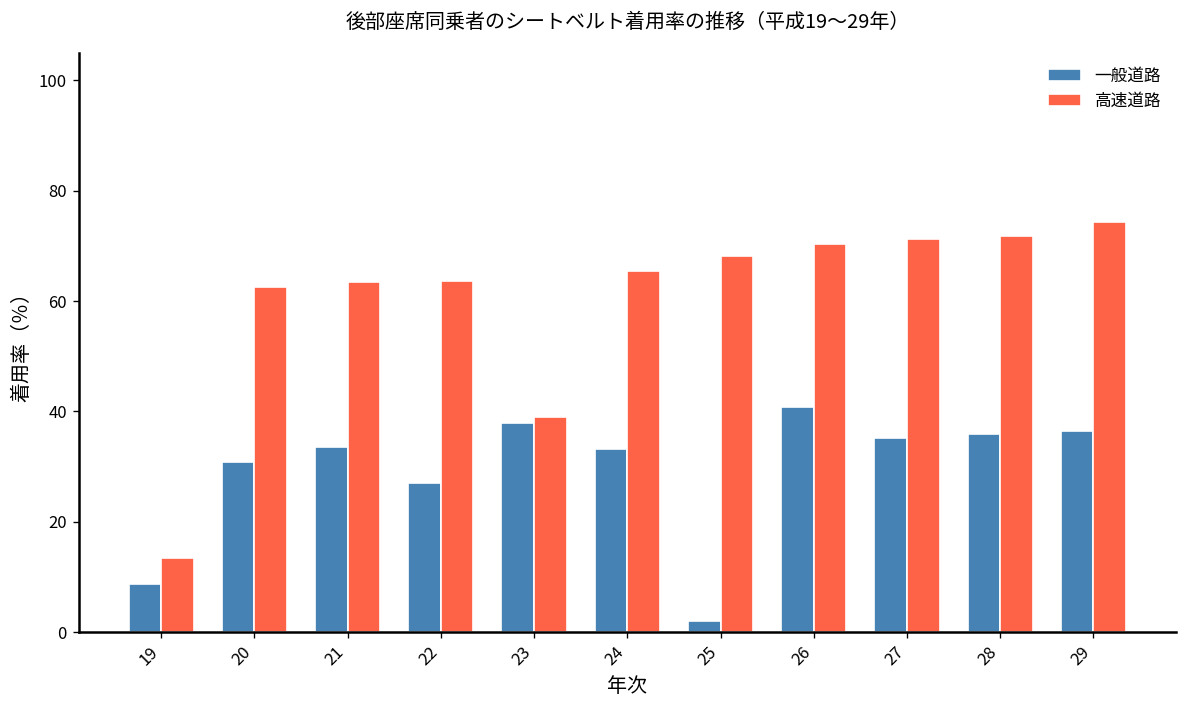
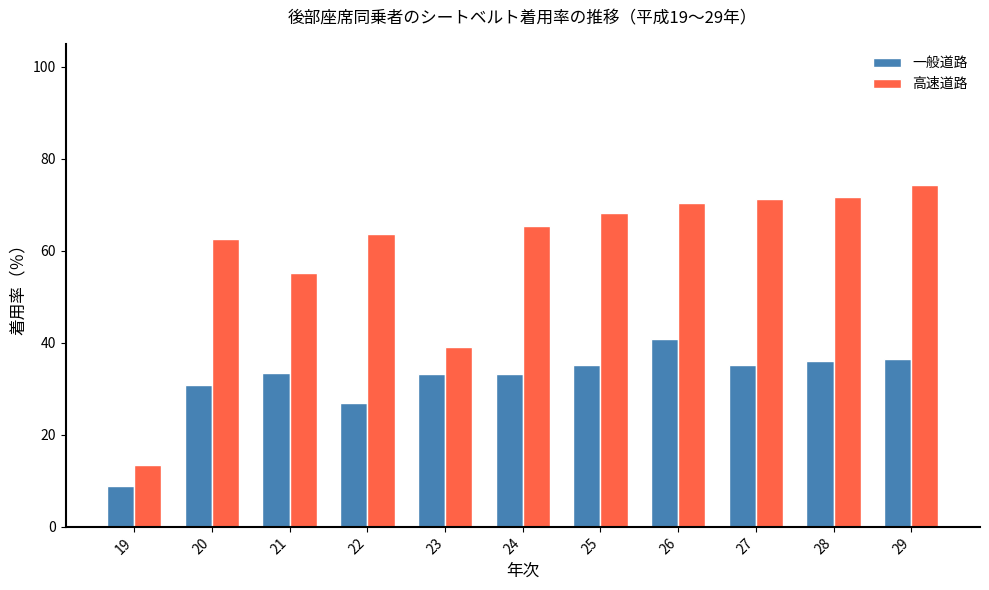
高速道路, 21: 63 -> 55
一般道路, 23: 38 -> 33
一般道路, 25: 2 -> 35
